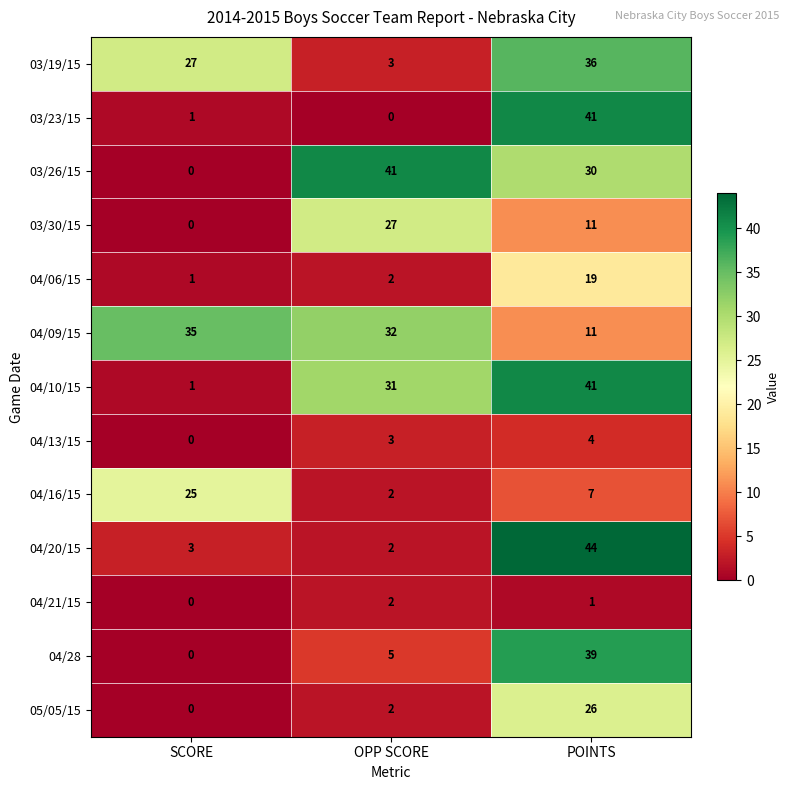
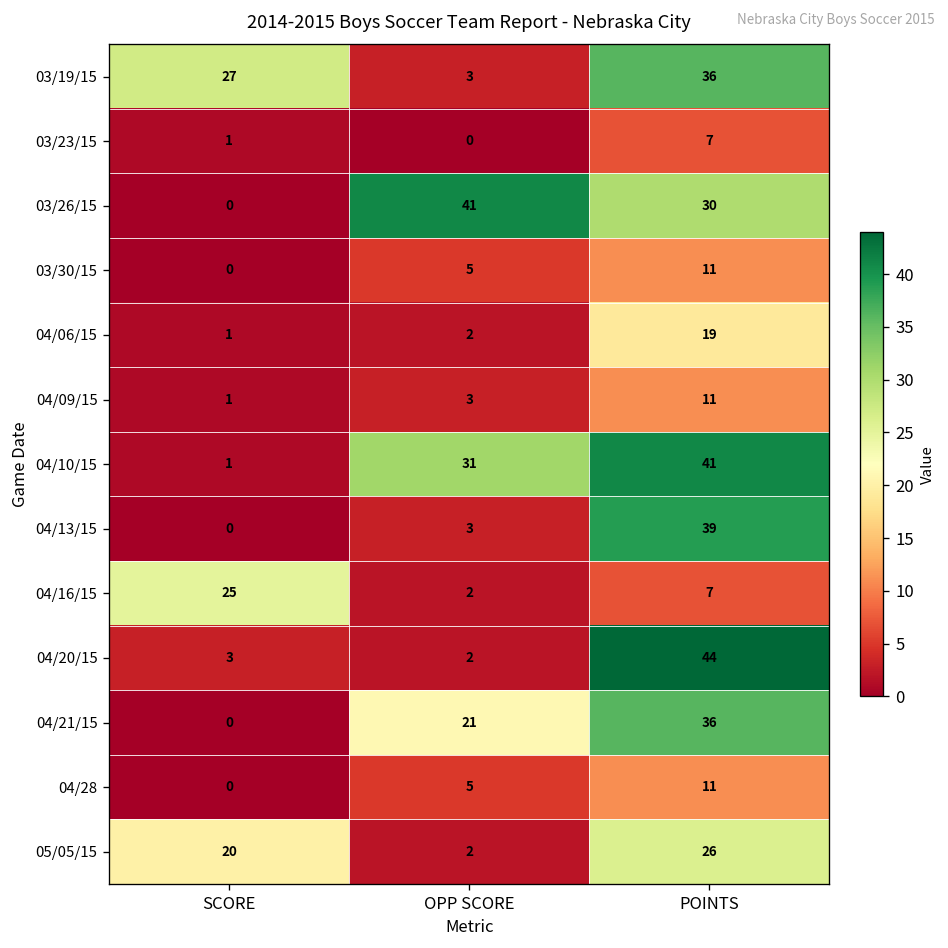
03/23/15, POINTS: 41 -> 7
03/30/15, OPP SCORE: 27 -> 5
04/09/15, SCORE: 35 -> 1
04/09/15, OPP SCORE: 32 -> 3
04/13/15, POINTS: 4 -> 39
04/21/15, OPP SCORE: 2 -> 21
04/21/15, POINTS: 1 -> 36
04/28, POINTS: 39 -> 11
05/05/15, SCORE: 0 -> 20
